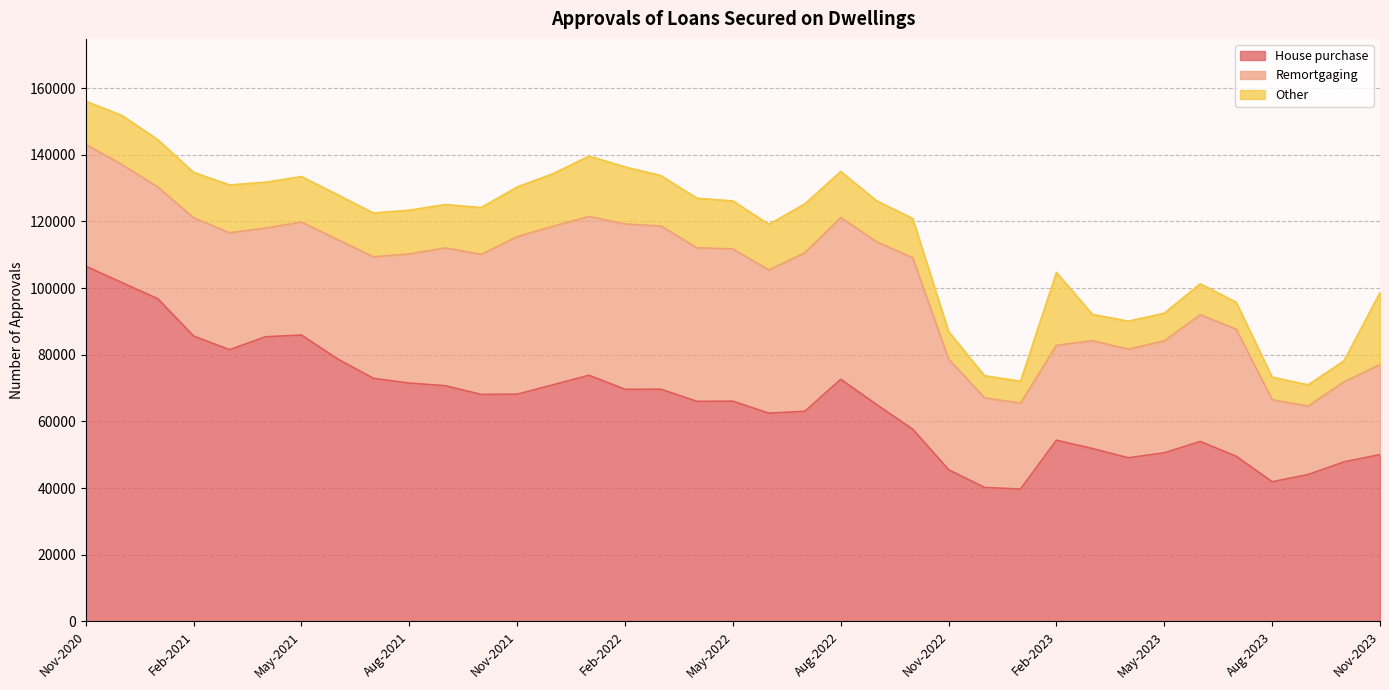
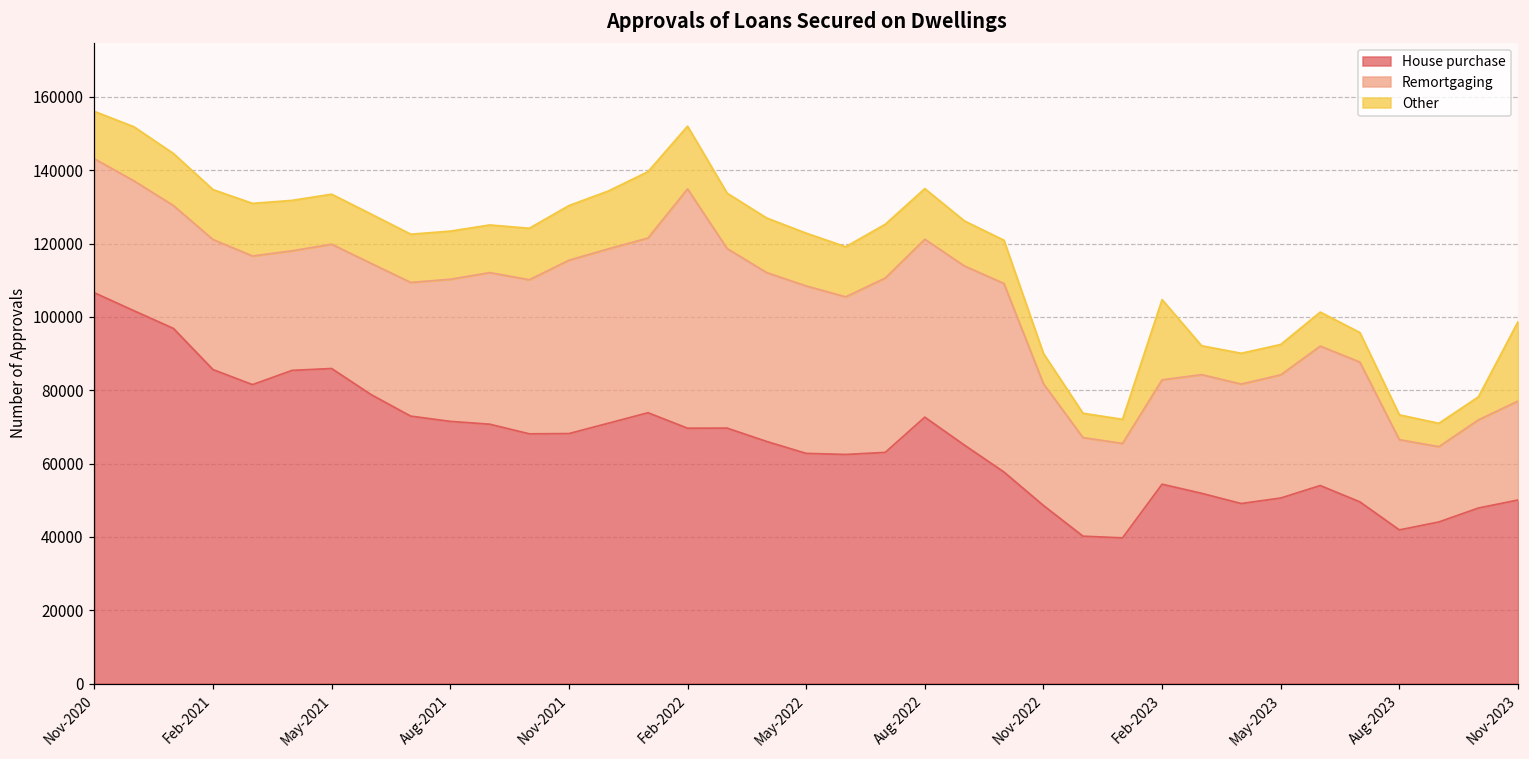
Remortgaging, Feb-2022: 50000 -> 65000
House purchase, May-2022: 66000 -> 63000
House purchase, Nov-2022: 46000 -> 49000
